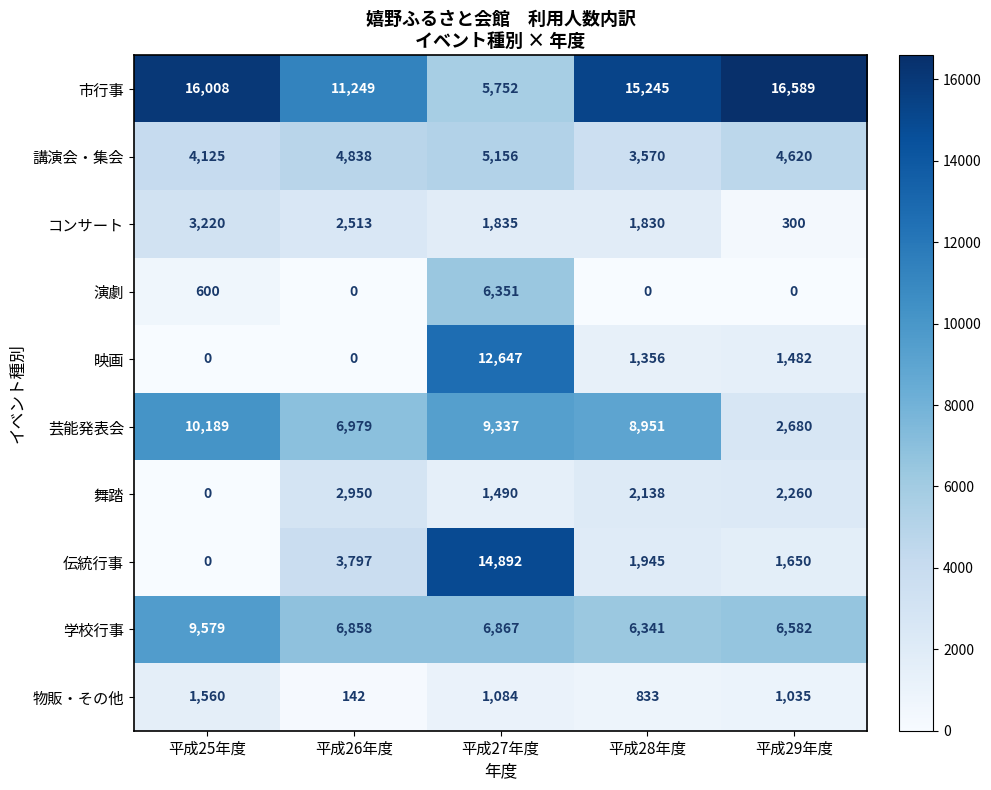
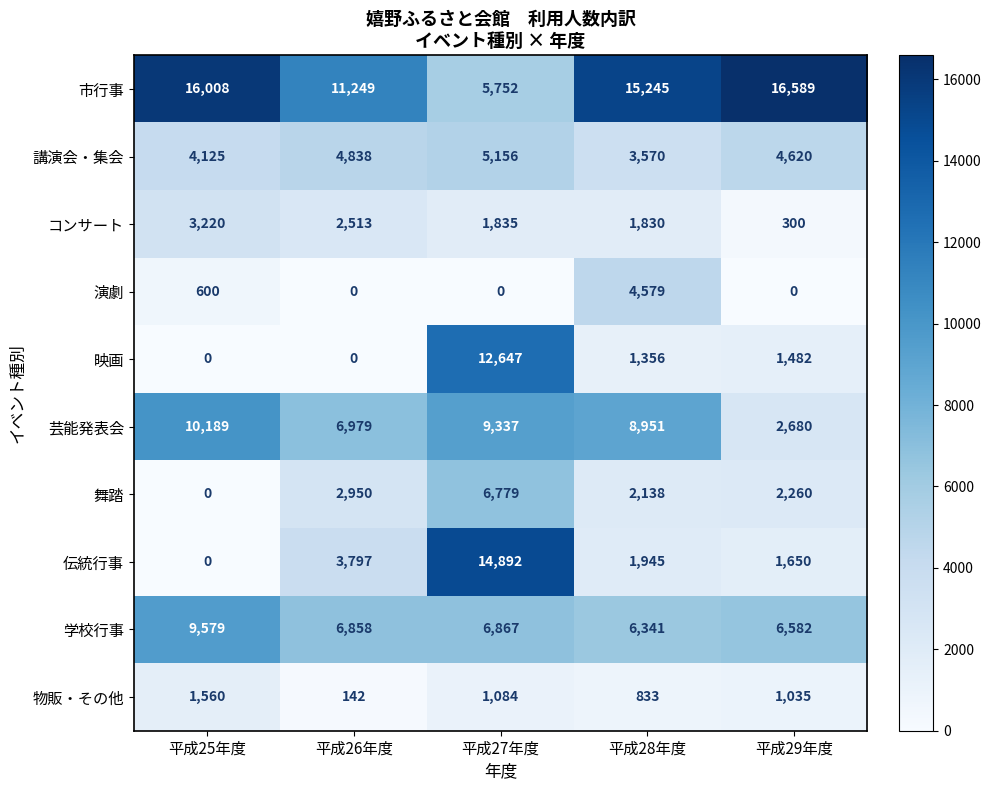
演劇, 平成27年度: 6,351 -> 0
演劇, 平成28年度: 0 -> 4,579
舞踏, 平成27年度: 1,490 -> 6,779
